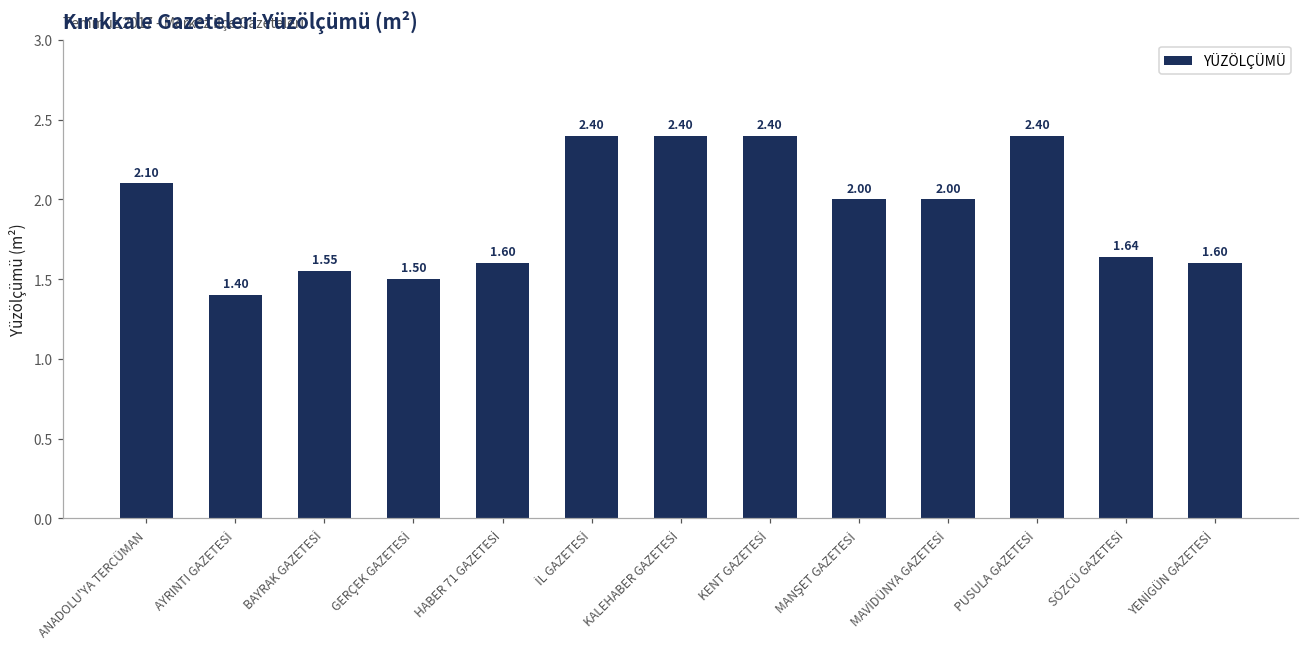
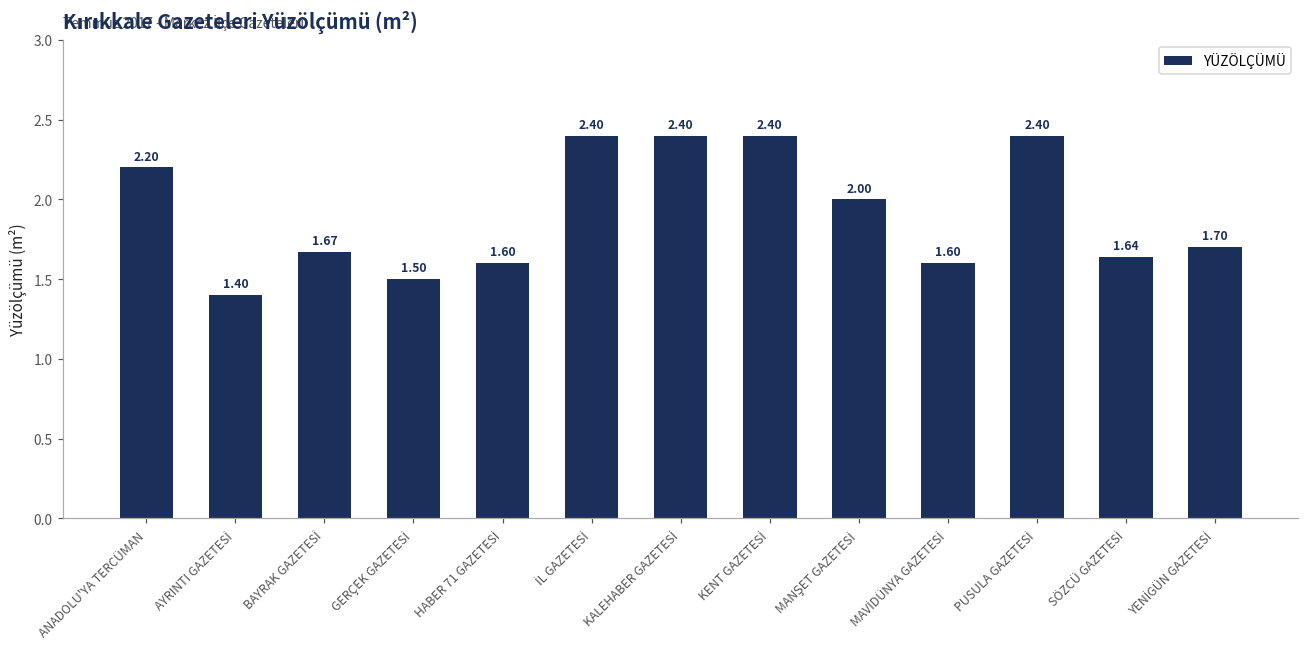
ANADOLU'YA TERCÜMAN: 2.10 -> 2.20
BAYRAK GAZETESİ: 1.55 -> 1.67
MAVİDÜNYA GAZETESİ: 2.00 -> 1.60
YENİGÜN GAZETESİ: 1.60 -> 1.70
